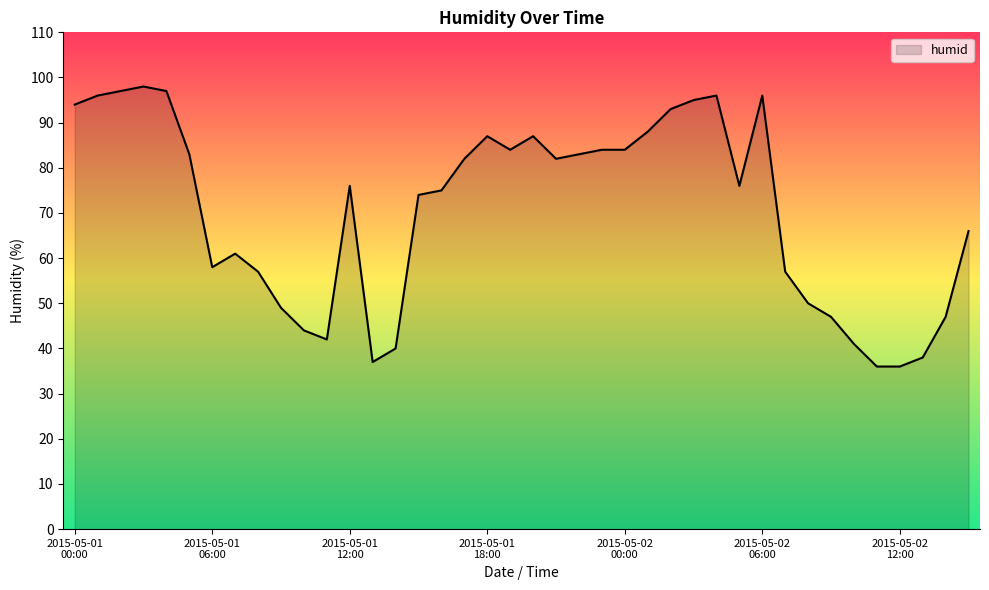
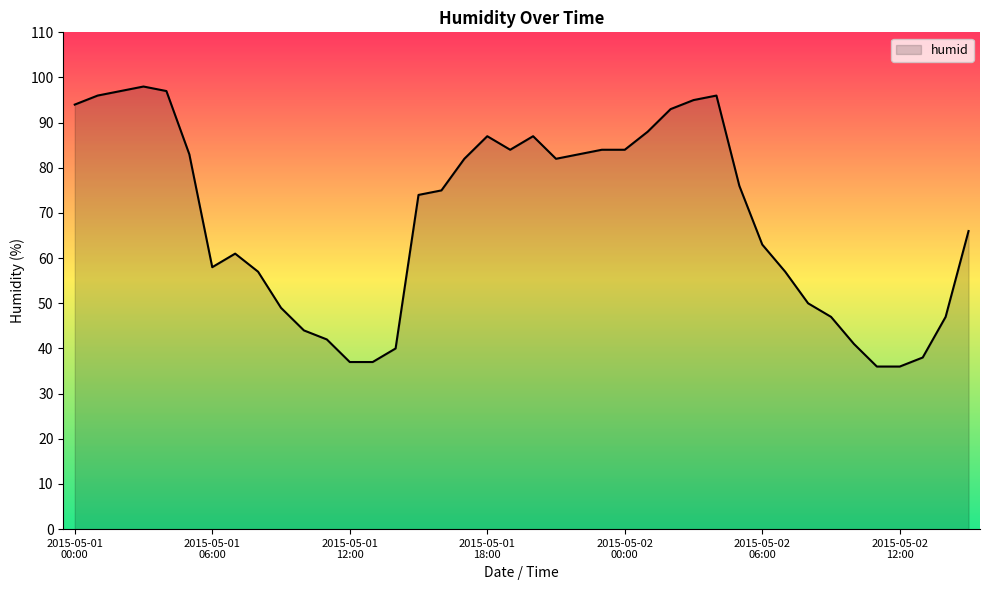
2015-05-01 12:00: 76 -> 37
2015-05-02 06:00: 96 -> 63
